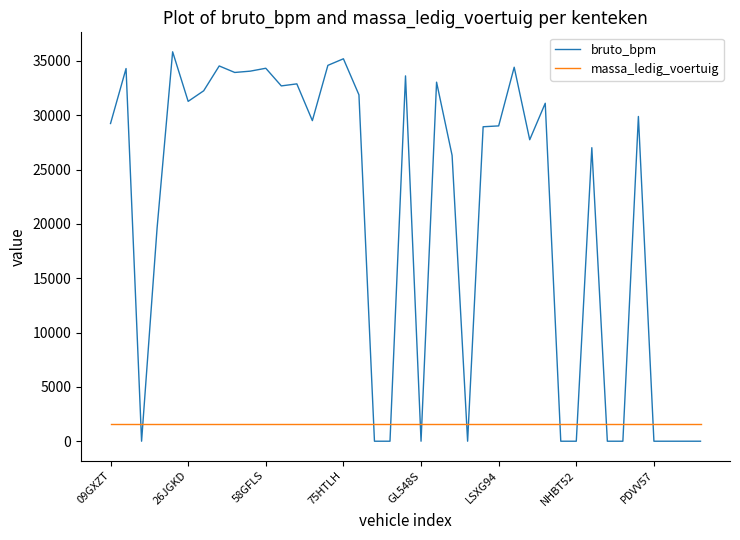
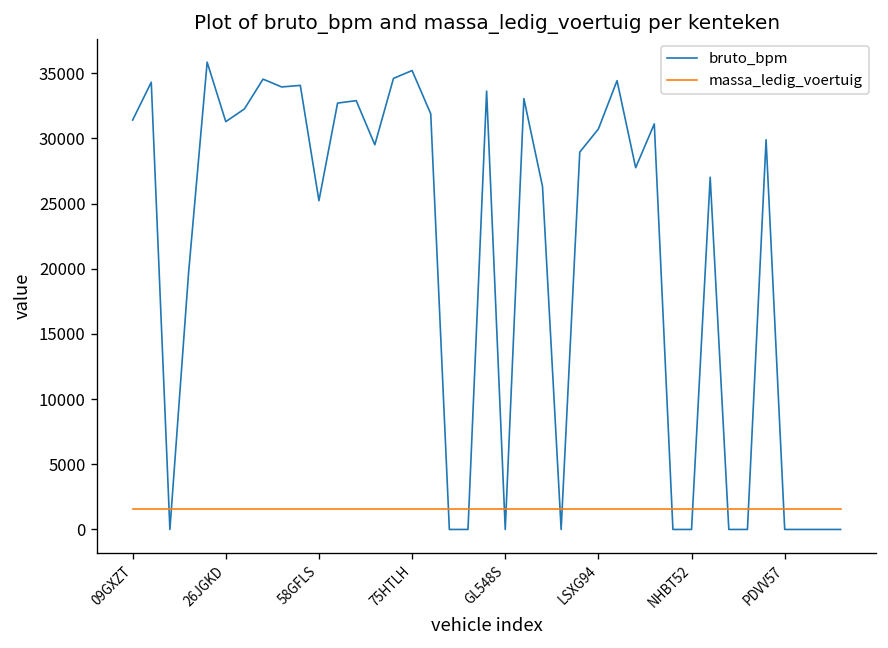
bruto_bpm, 09GXZT: 29200 -> 31400
bruto_bpm, 58GFLS: 34300 -> 25200
bruto_bpm, LSXG94: 29000 -> 30700
